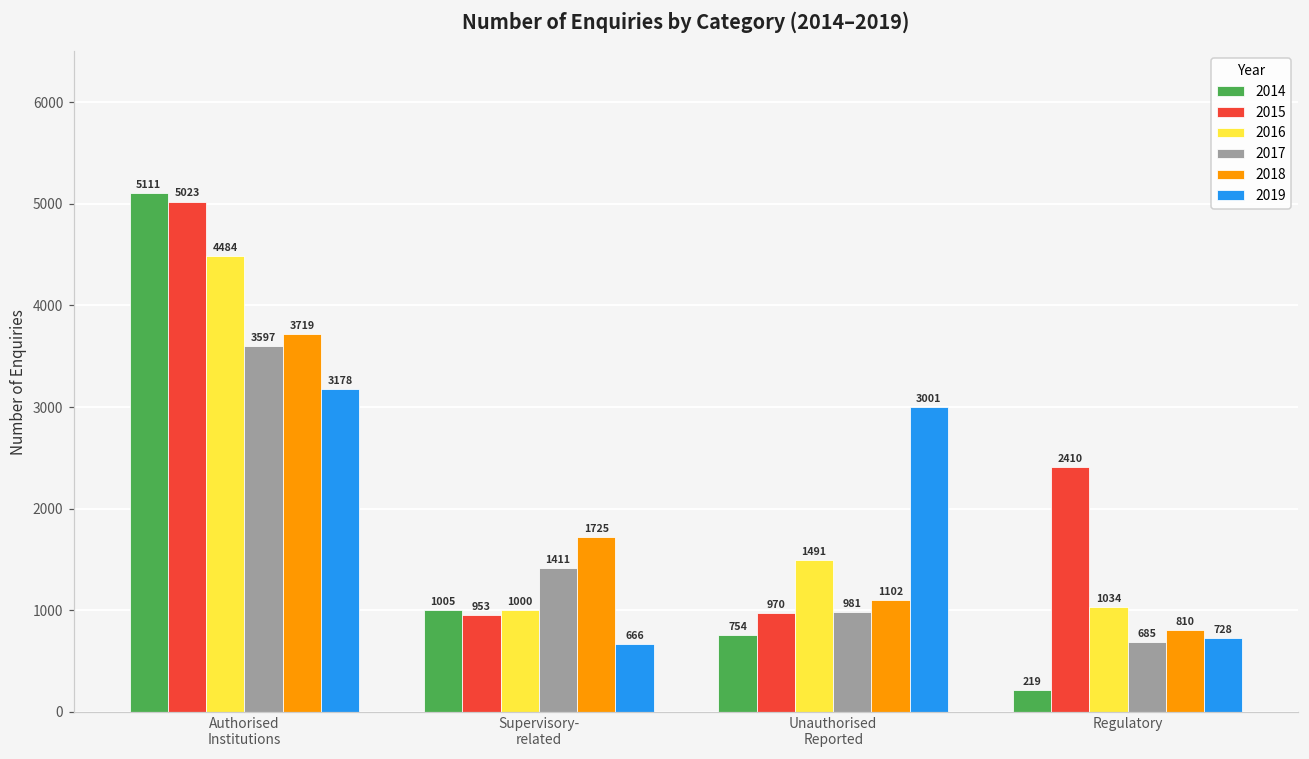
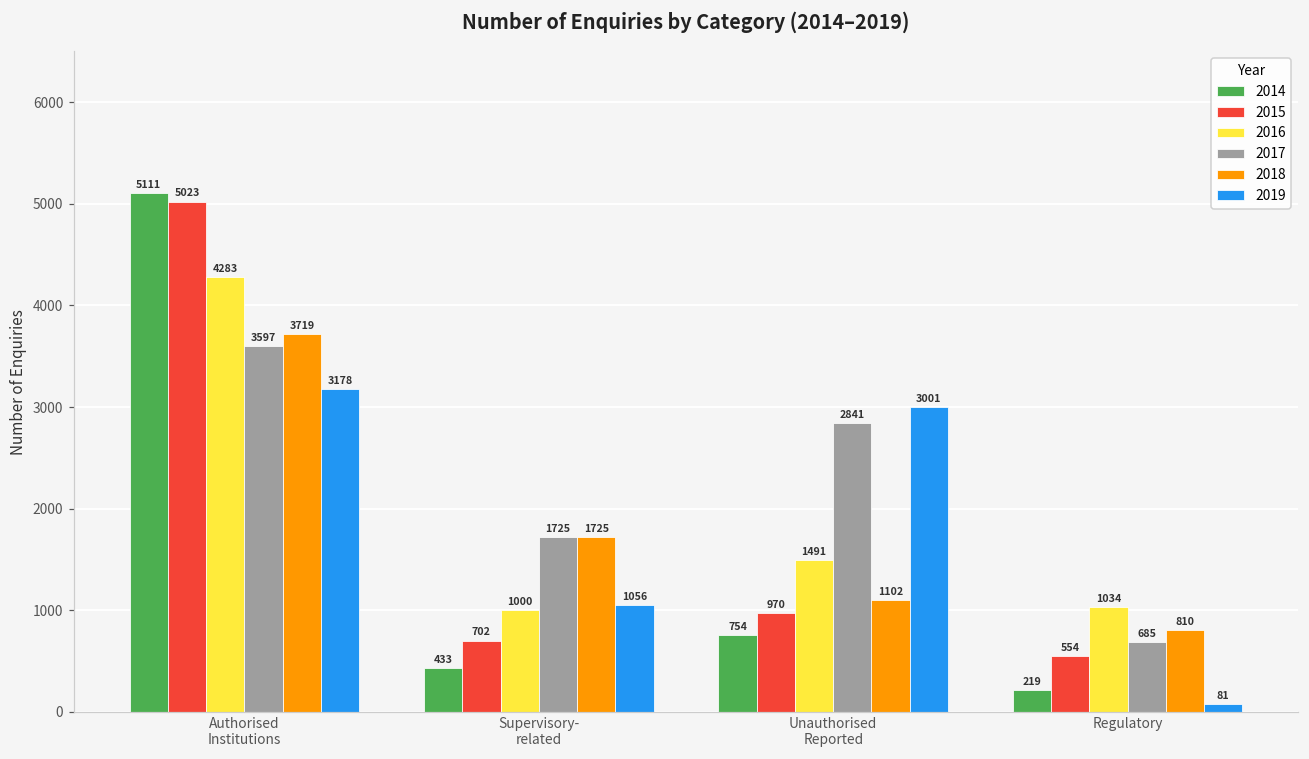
2016, Authorised Institutions: 4484 -> 4283
2014, Supervisory- related: 1005 -> 433
2015, Supervisory- related: 953 -> 702
2017, Supervisory- related: 1411 -> 1725
2019, Supervisory- related: 666 -> 1056
2017, Unauthorised Reported: 981 -> 2841
2015, Regulatory: 2410 -> 554
2019, Regulatory: 728 -> 81
